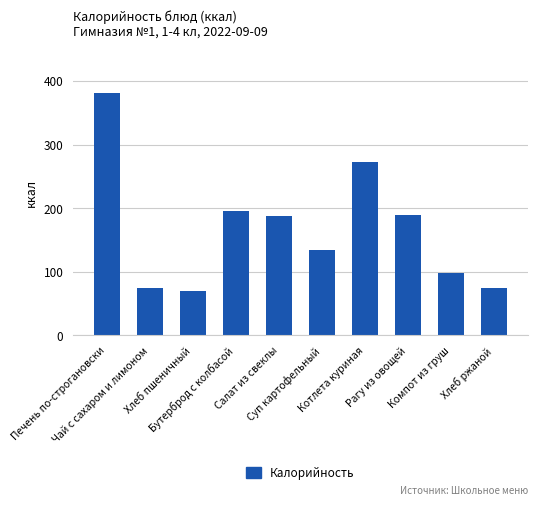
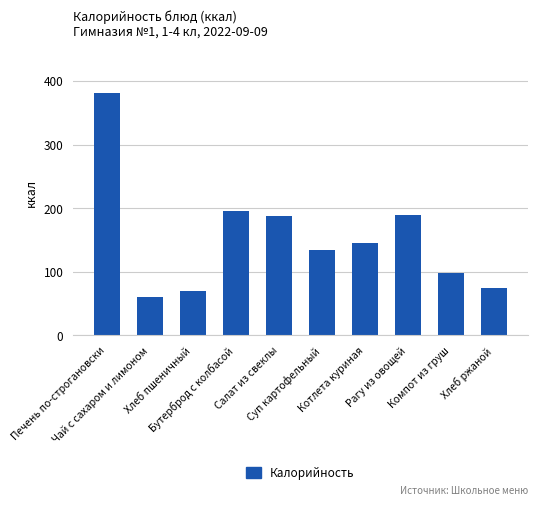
Чай с сахаром и лимоном: 80 -> 60
Котлета куриная: 270 -> 150
